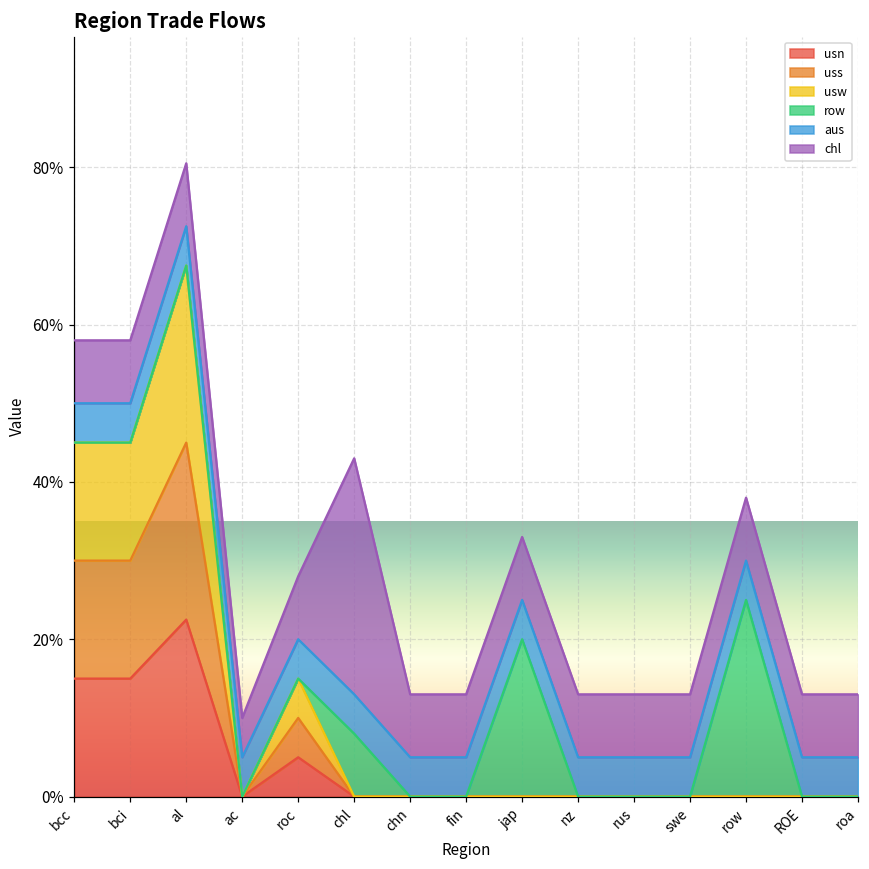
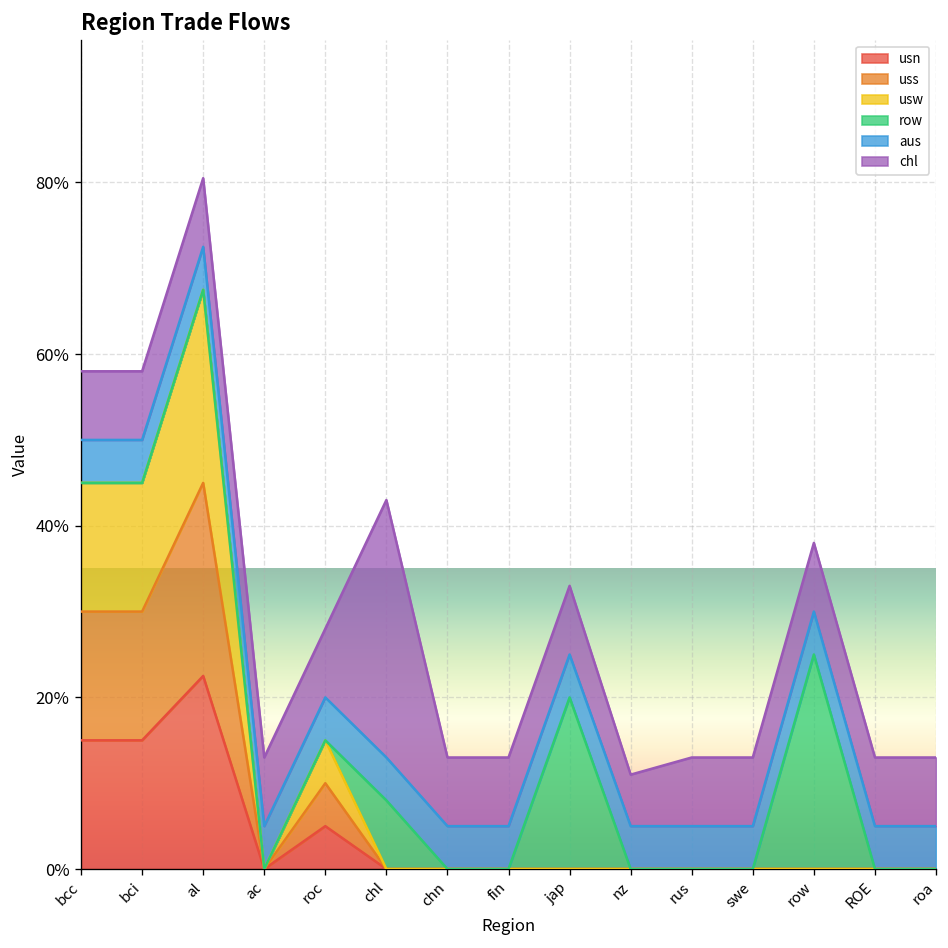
chl, ac: 5% -> 8%
chl, nz: 8% -> 6%
